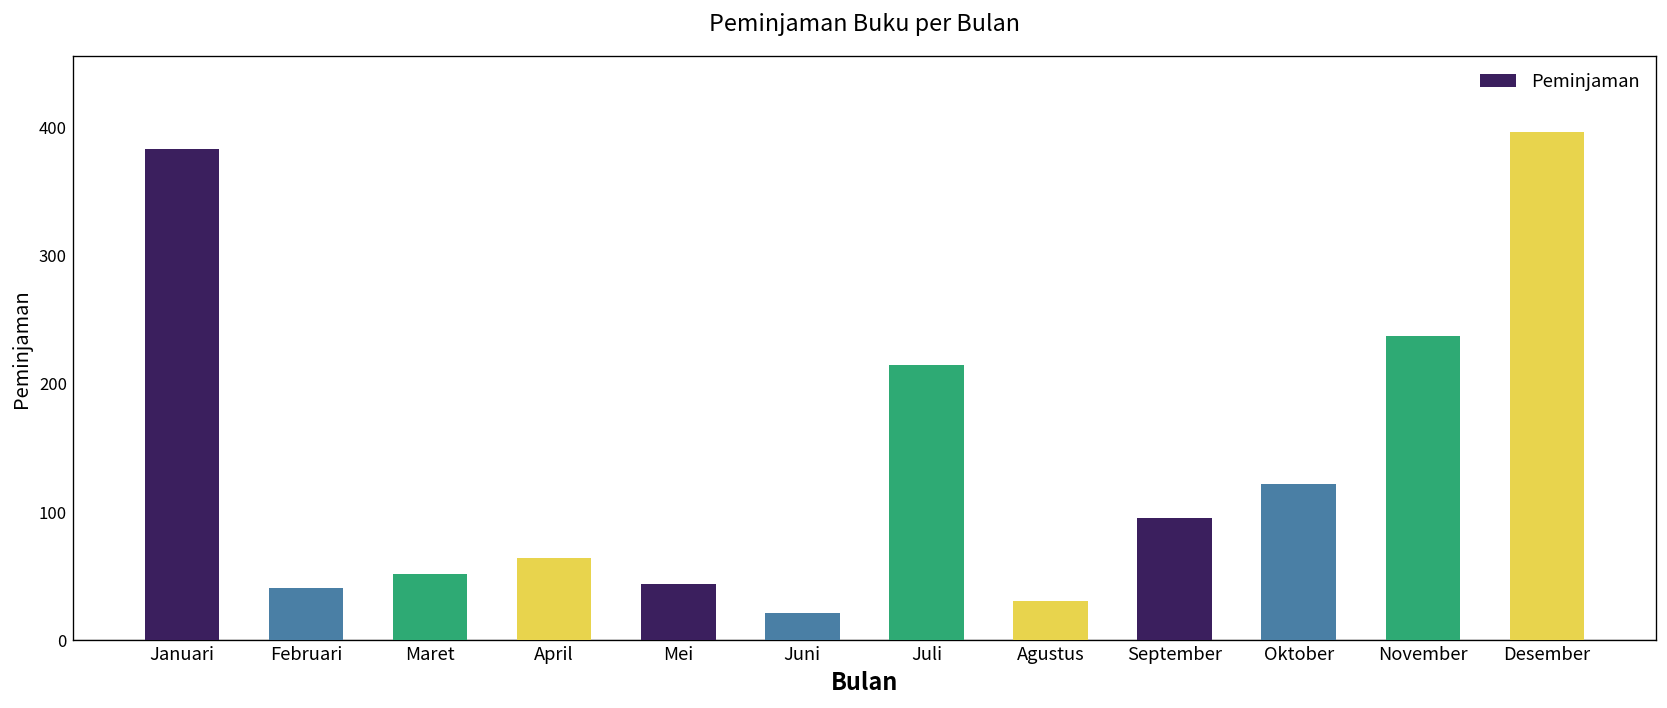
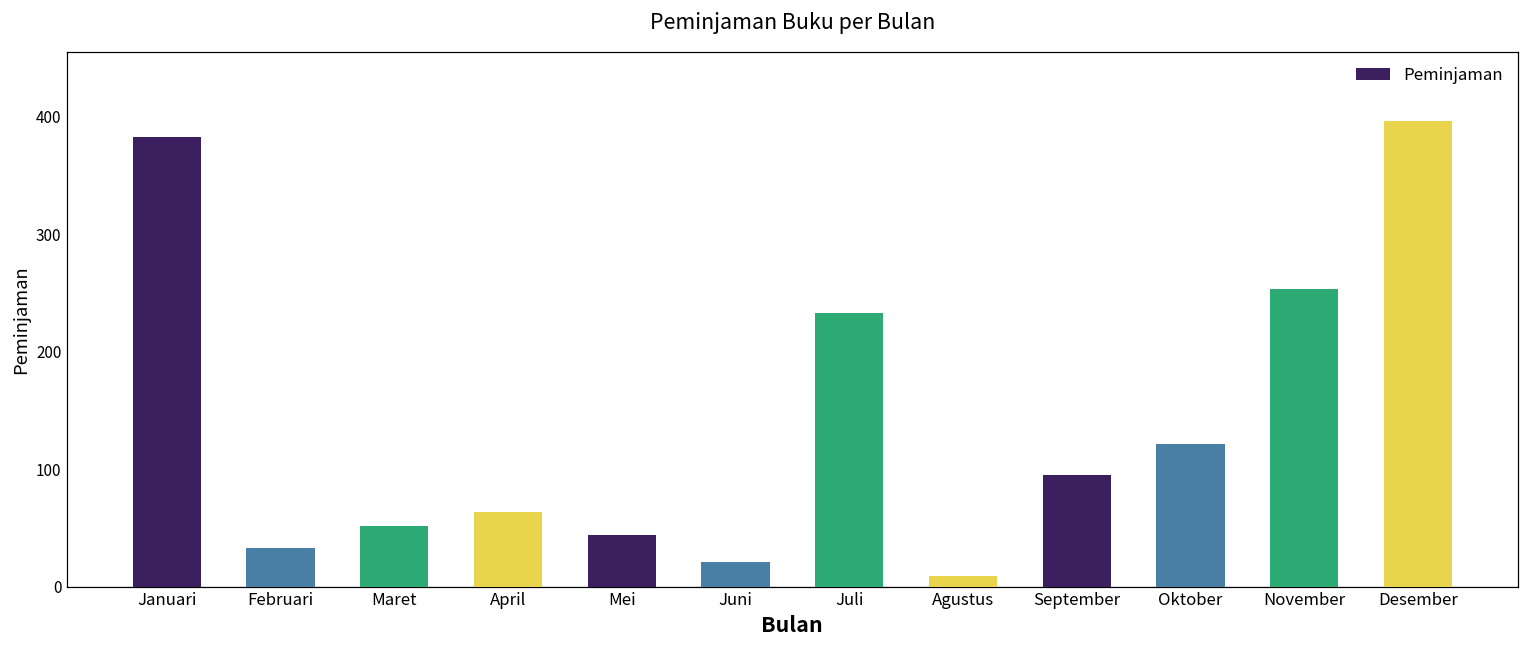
Februari: 41 -> 33
Juli: 215 -> 233
Agustus: 31 -> 9
November: 237 -> 253
